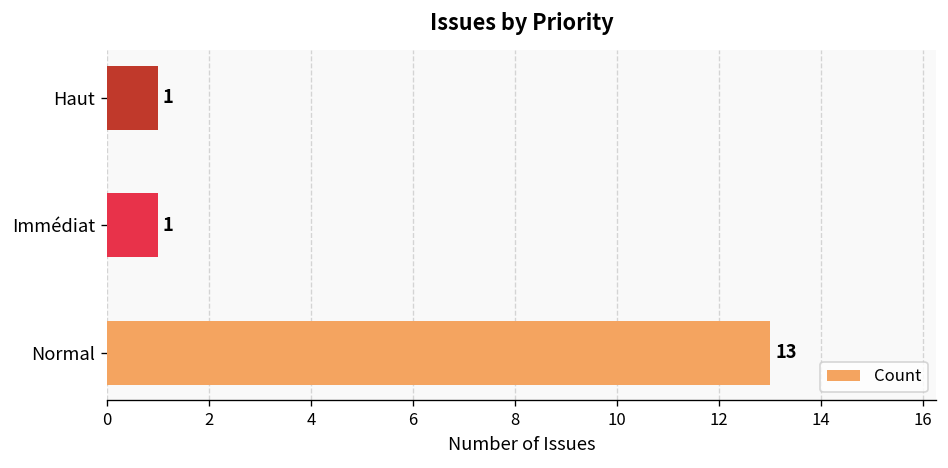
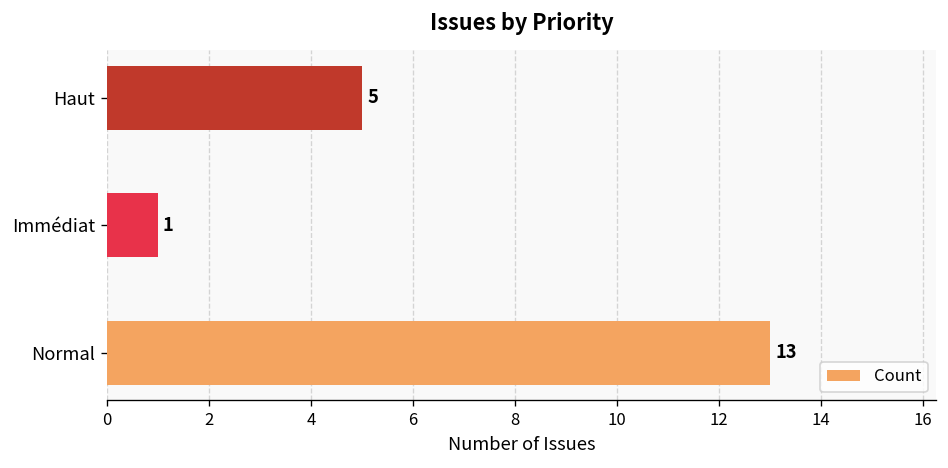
Haut: 1 -> 5
